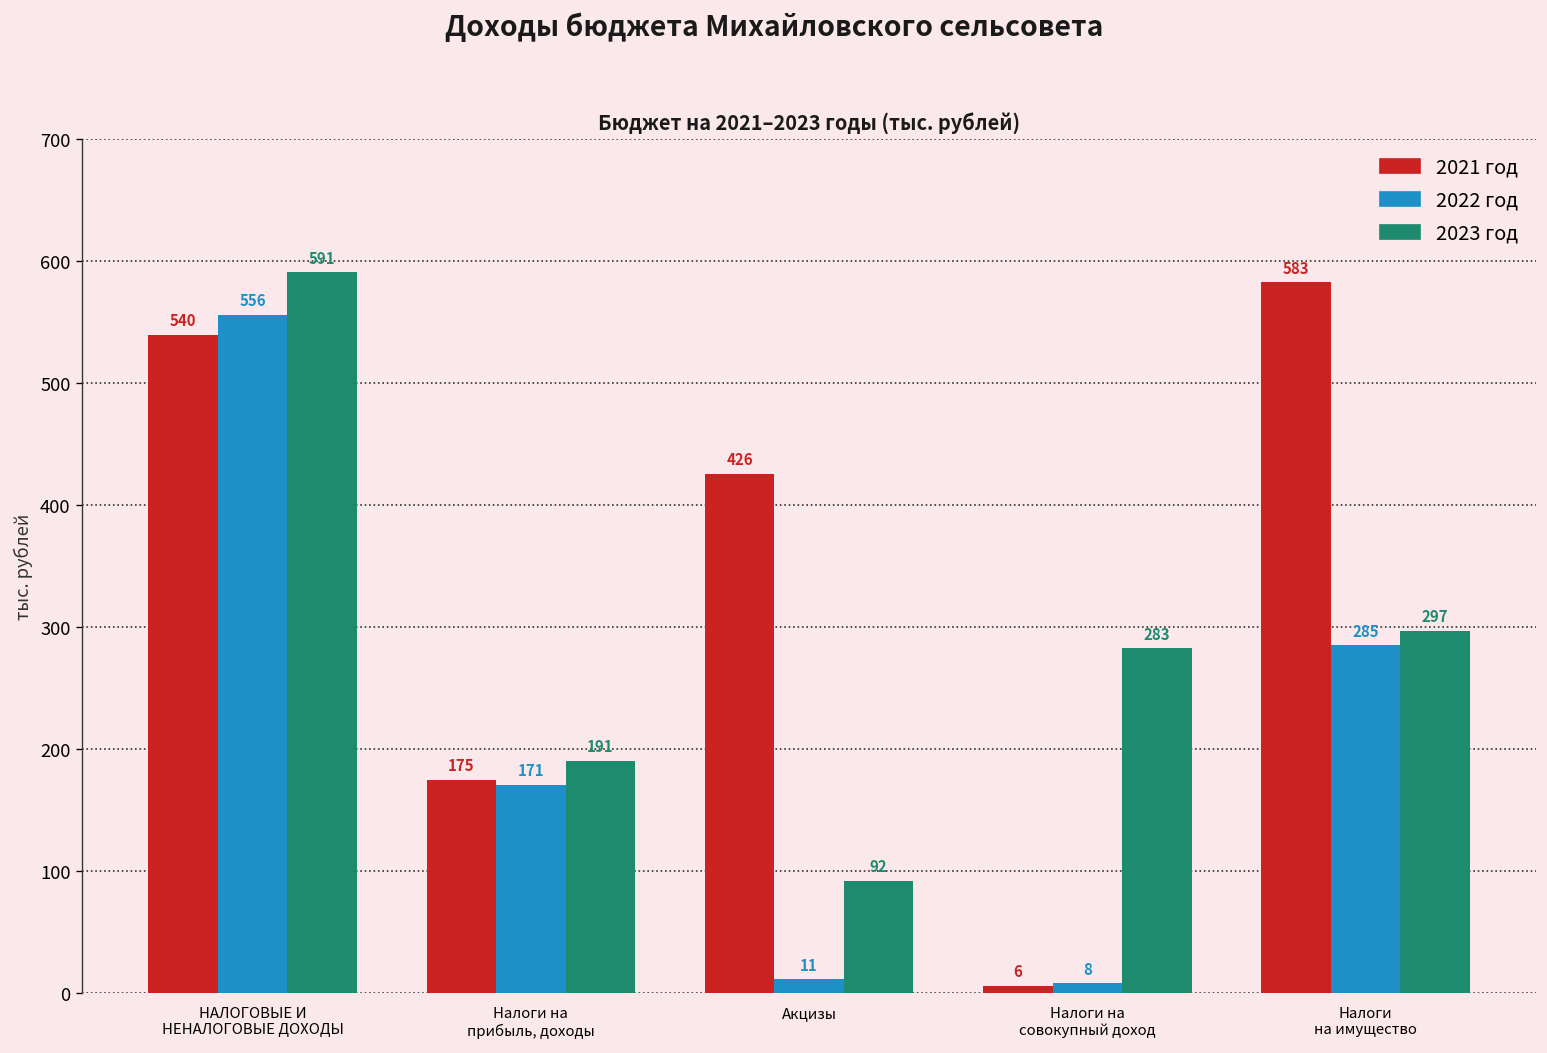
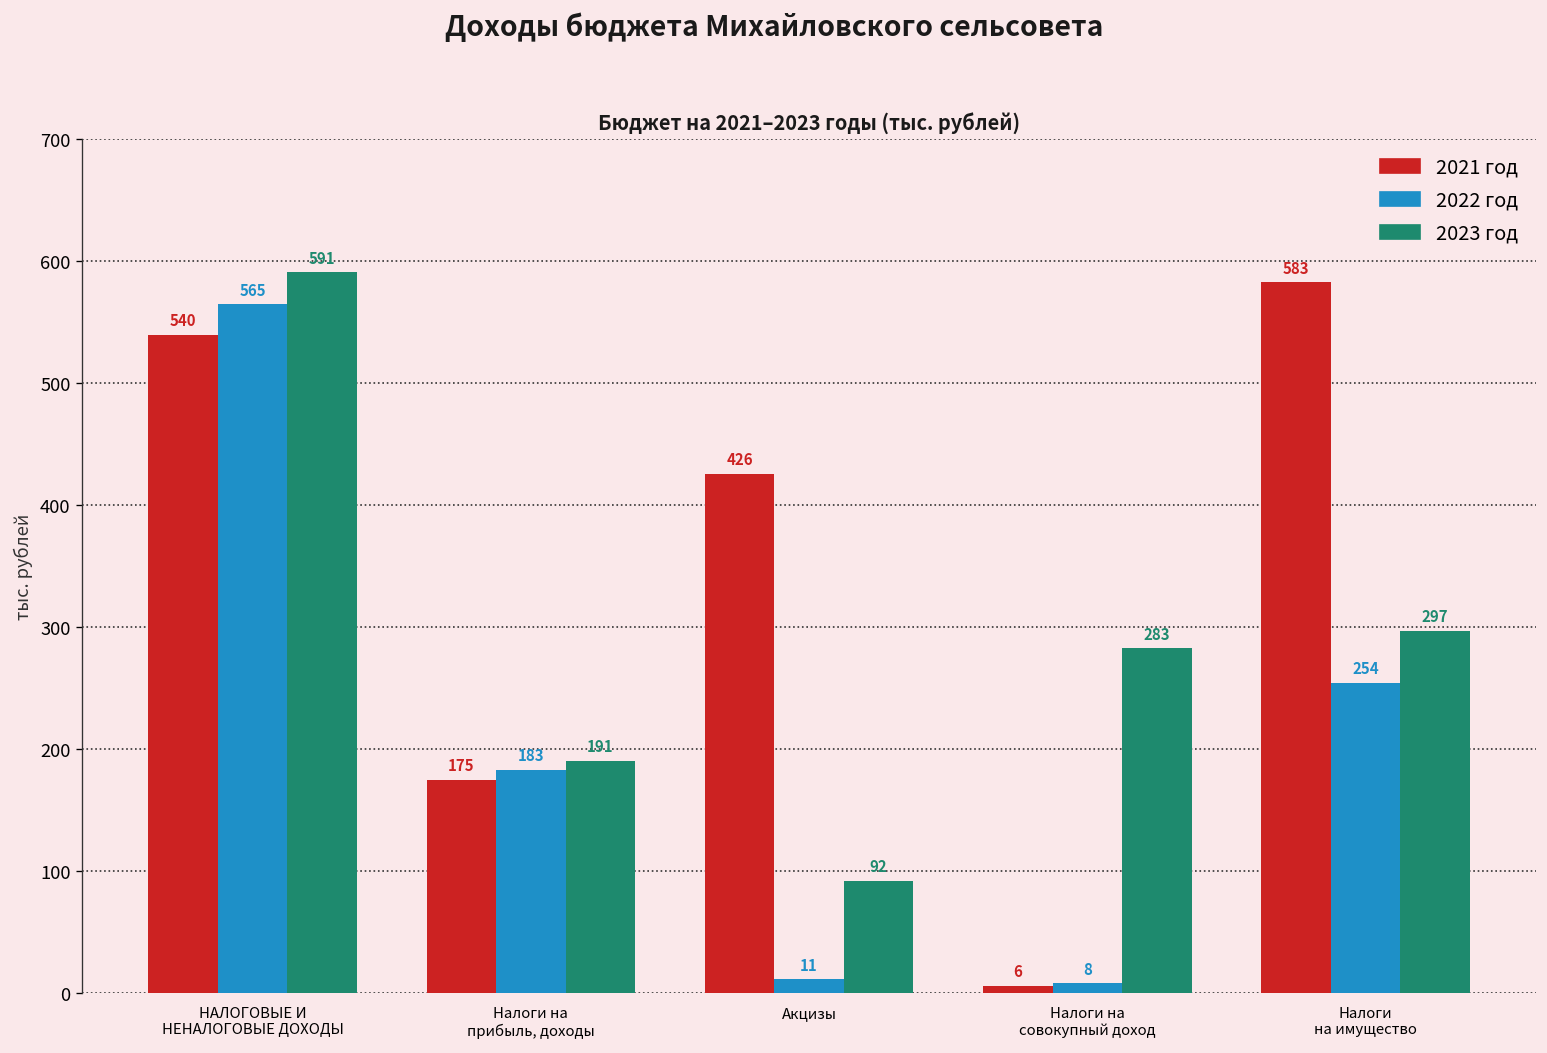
2022 год, НАЛОГОВЫЕ И НЕНАЛОГОВЫЕ ДОХОДЫ: 556 -> 565
2022 год, Налоги на прибыль, доходы: 171 -> 183
2022 год, Налоги на имущество: 285 -> 254
